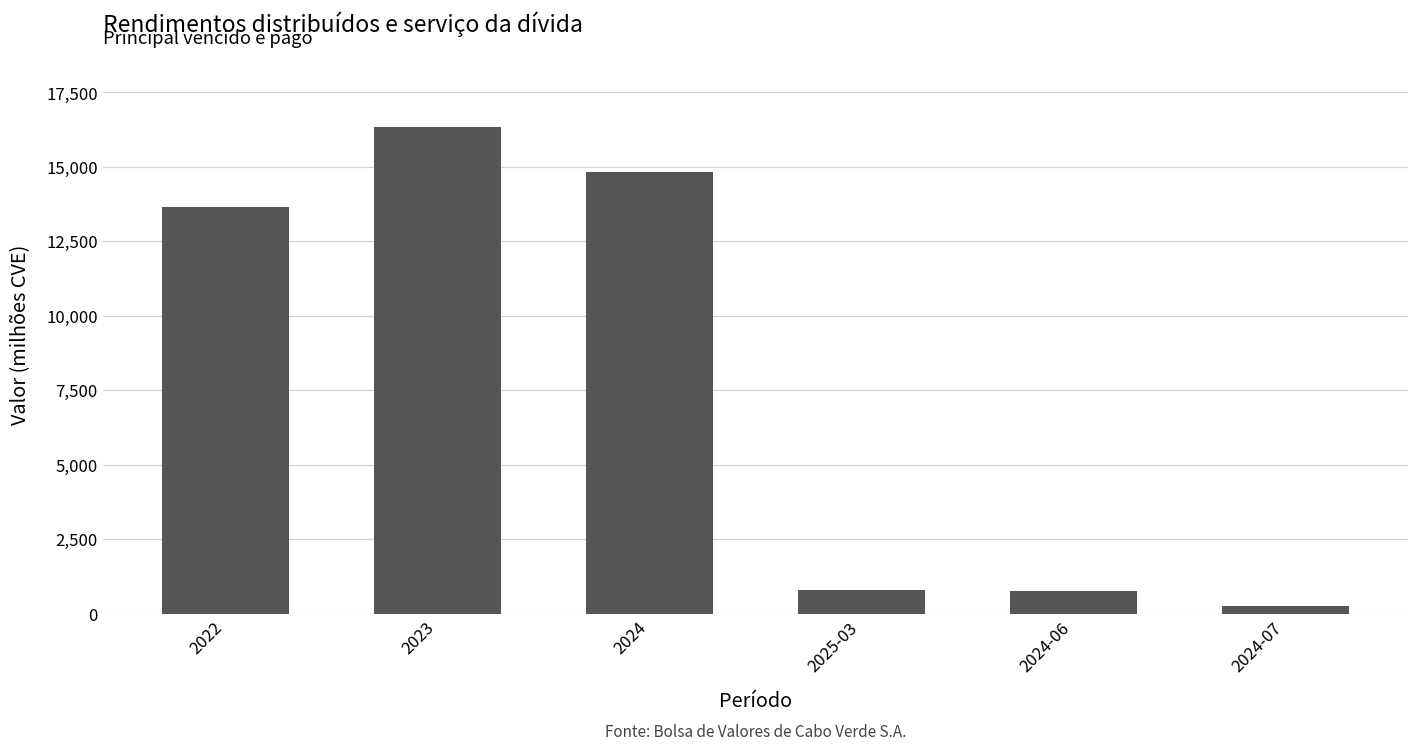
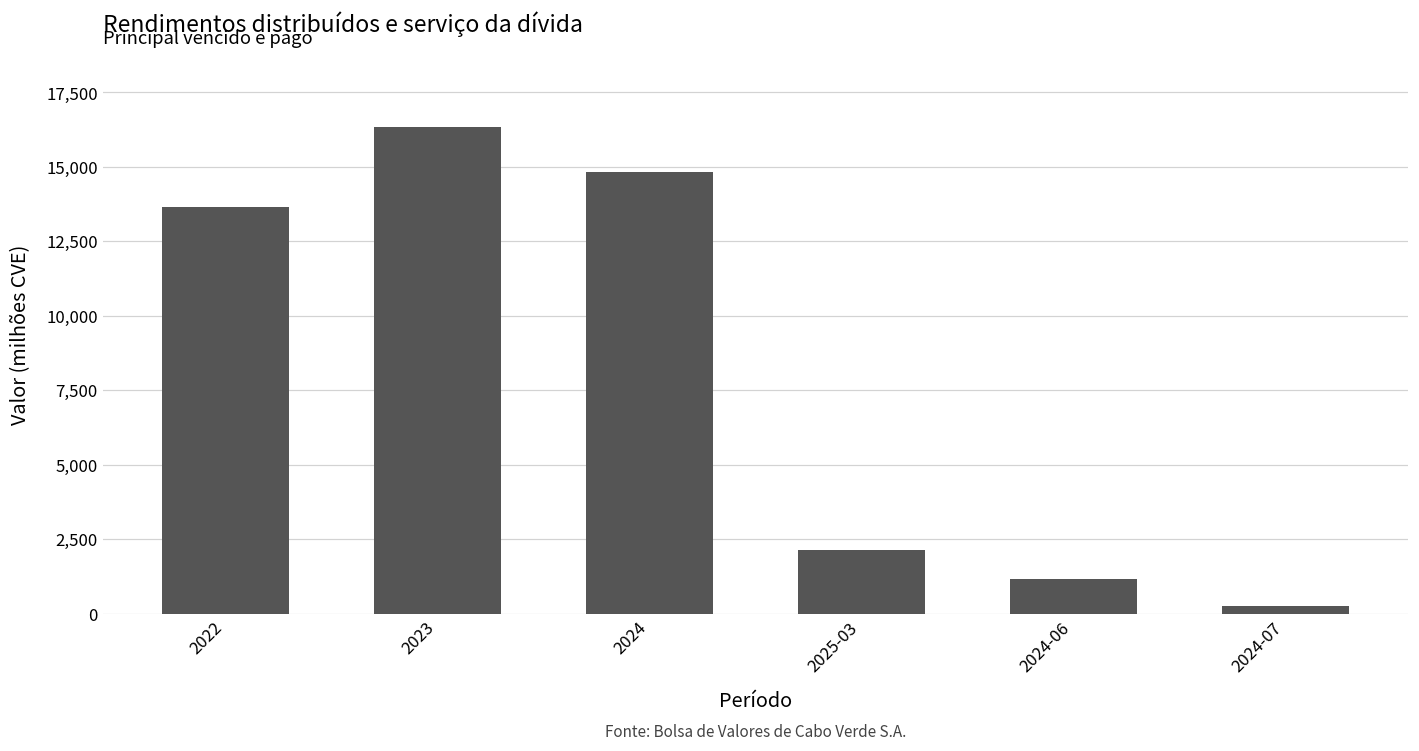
2025-03: 800 -> 2,100
2024-06: 800 -> 1,200
